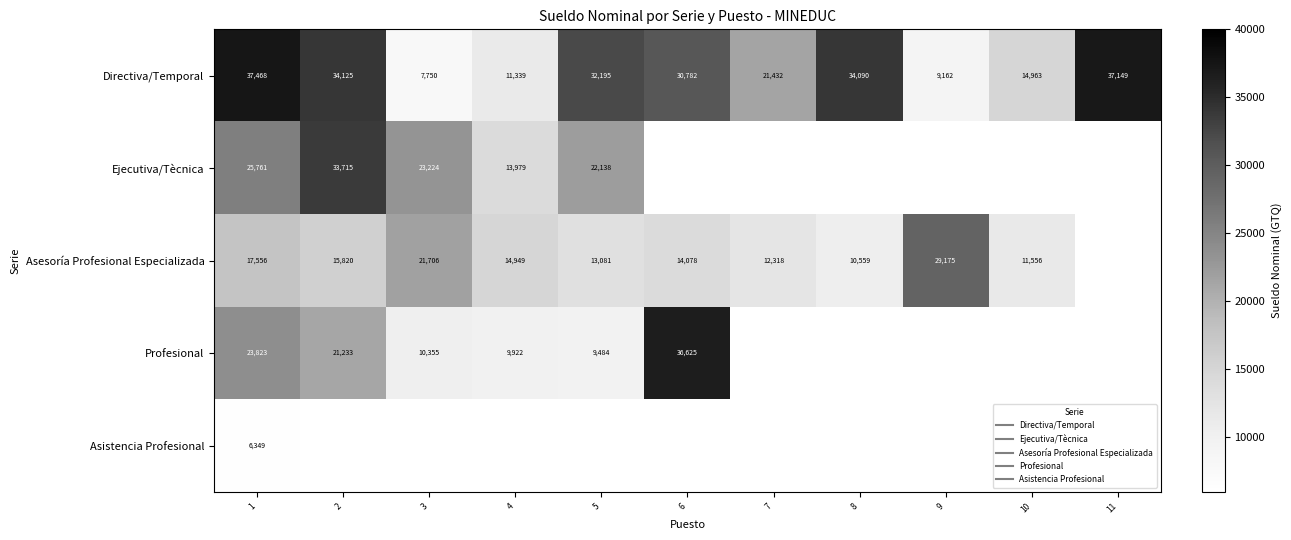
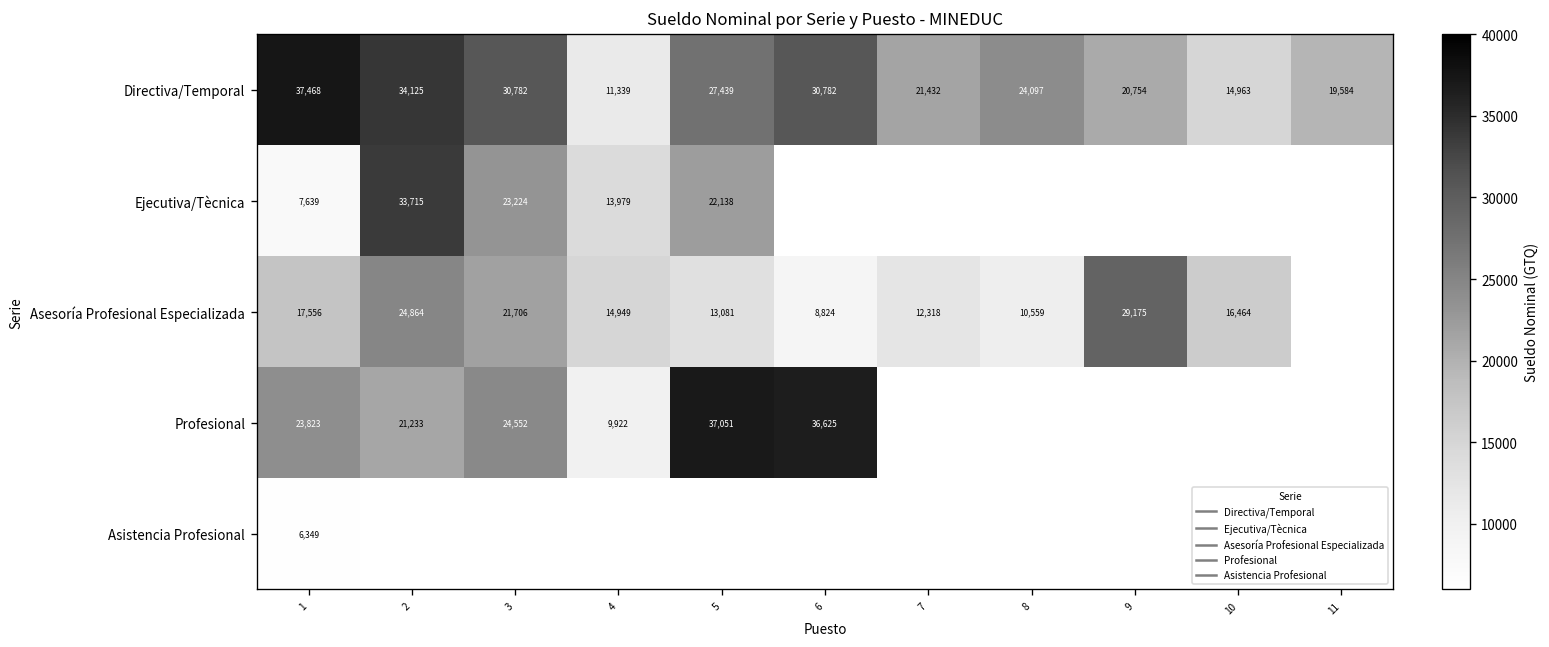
Directiva/Temporal, 3: 7,750 -> 30,782
Directiva/Temporal, 5: 32,195 -> 27,439
Directiva/Temporal, 8: 34,090 -> 24,097
Directiva/Temporal, 9: 9,162 -> 20,754
Directiva/Temporal, 11: 37,149 -> 19,584
Ejecutiva/Tècnica, 1: 25,761 -> 7,639
Asesoría Profesional Especializada, 2: 15,820 -> 24,864
Asesoría Profesional Especializada, 6: 14,078 -> 8,824
Asesoría Profesional Especializada, 10: 11,556 -> 16,464
Profesional, 3: 10,355 -> 24,552
Profesional, 5: 9,484 -> 37,051
